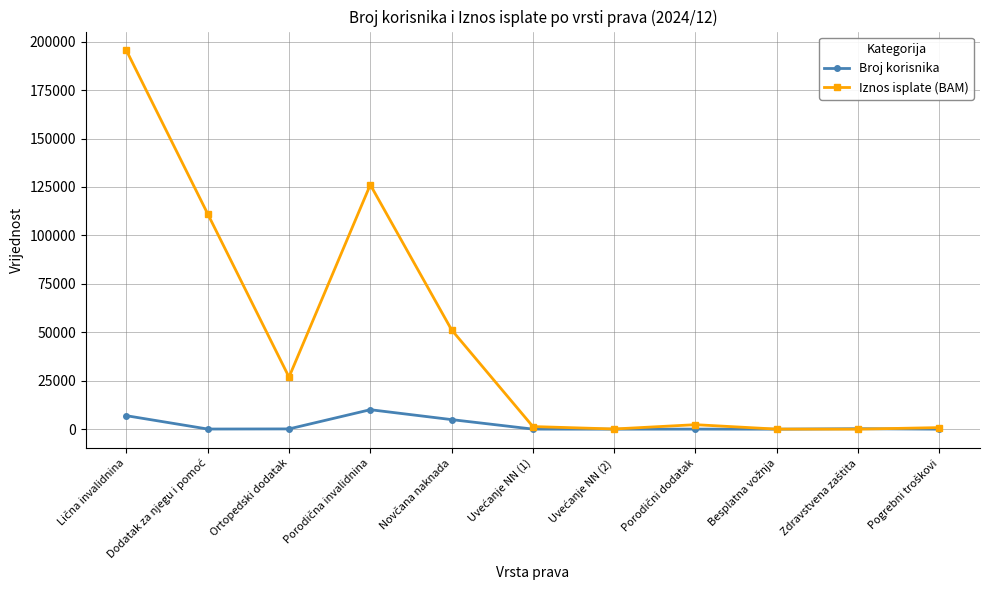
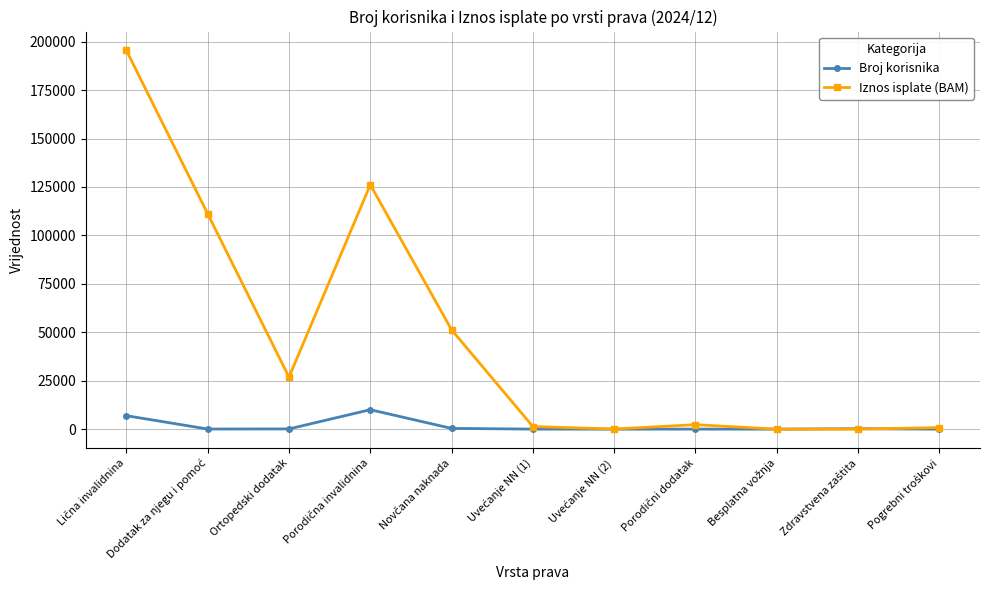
Broj korisnika, Novčana naknada: 5000 -> 0
